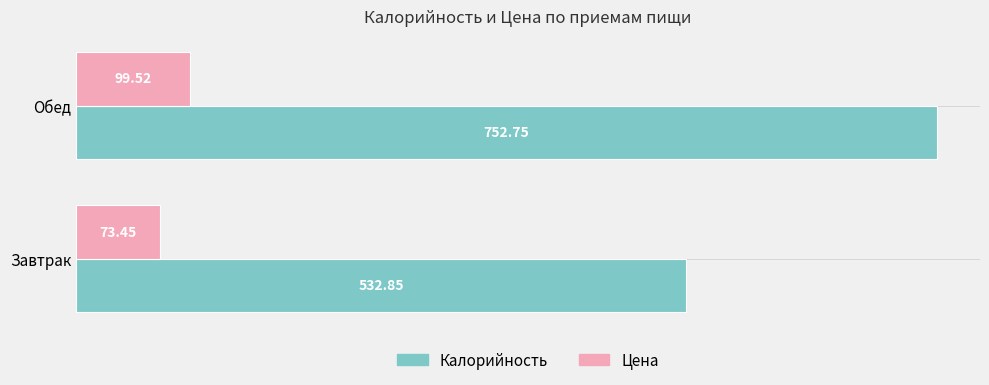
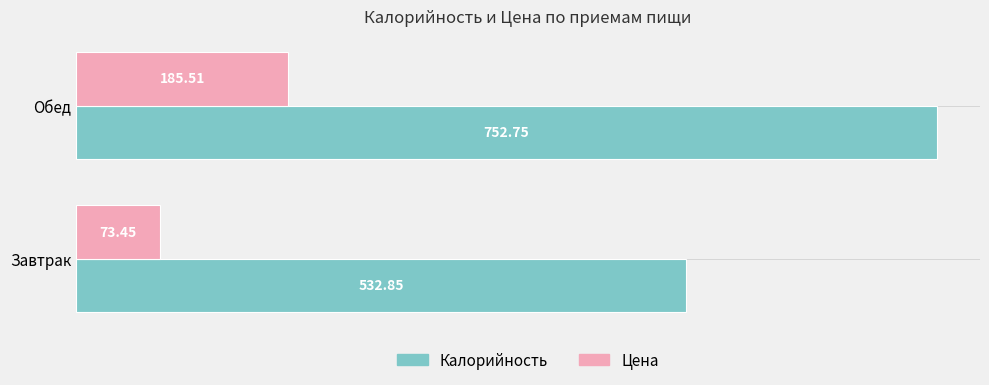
Цена, Обед: 99.52 -> 185.51
